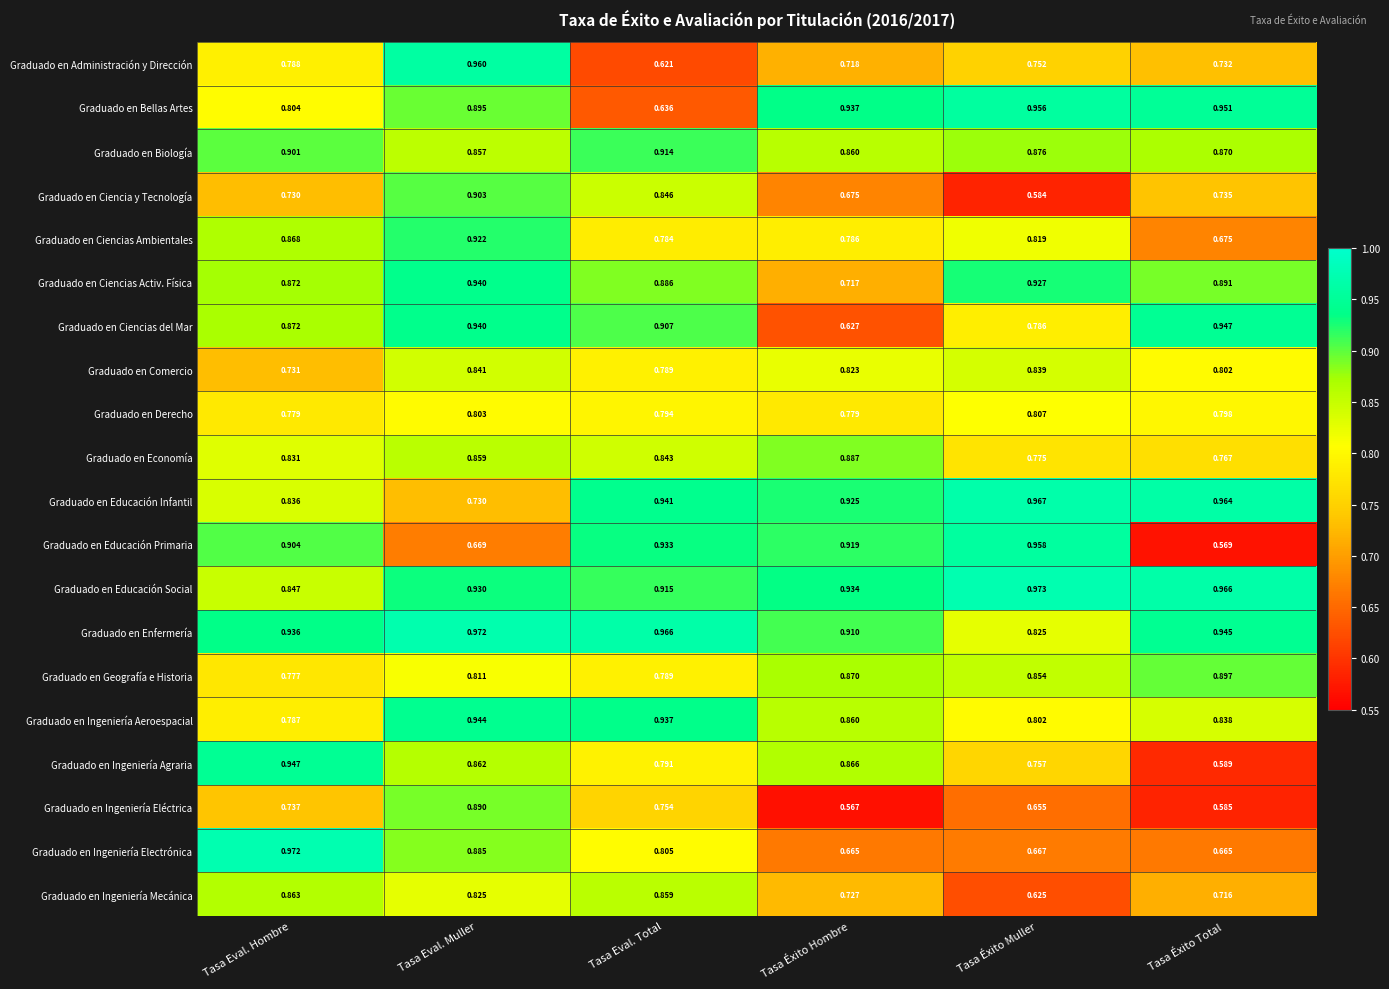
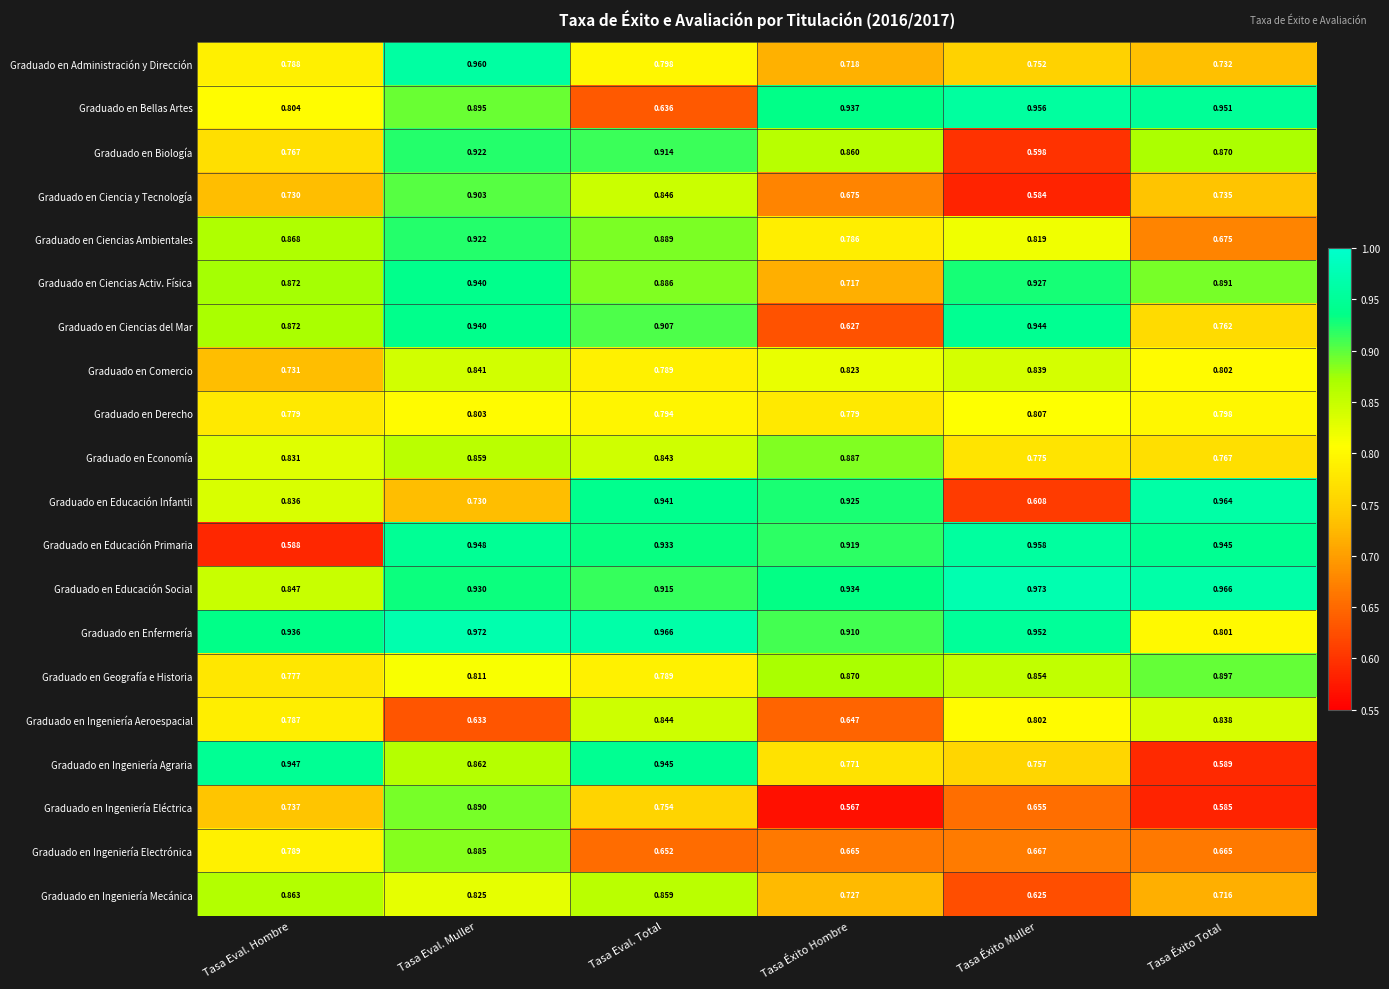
Graduado en Administración y Dirección, Tasa Eval. Total: 0.621 -> 0.798
Graduado en Biología, Tasa Eval. Hombre: 0.901 -> 0.767
Graduado en Biología, Tasa Eval. Muller: 0.857 -> 0.922
Graduado en Biología, Tasa Éxito Muller: 0.876 -> 0.598
Graduado en Ciencias Ambientales, Tasa Eval. Total: 0.784 -> 0.889
Graduado en Ciencias del Mar, Tasa Éxito Muller: 0.786 -> 0.944
Graduado en Ciencias del Mar, Tasa Éxito Total: 0.947 -> 0.762
Graduado en Educación Infantil, Tasa Éxito Muller: 0.967 -> 0.608
Graduado en Educación Primaria, Tasa Eval. Hombre: 0.904 -> 0.588
Graduado en Educación Primaria, Tasa Eval. Muller: 0.669 -> 0.948
Graduado en Educación Primaria, Tasa Éxito Total: 0.569 -> 0.945
Graduado en Enfermería, Tasa Éxito Muller: 0.825 -> 0.952
Graduado en Enfermería, Tasa Éxito Total: 0.945 -> 0.801
Graduado en Ingeniería Aeroespacial, Tasa Eval. Muller: 0.944 -> 0.633
Graduado en Ingeniería Aeroespacial, Tasa Eval. Total: 0.937 -> 0.844
Graduado en Ingeniería Aeroespacial, Tasa Éxito Hombre: 0.860 -> 0.647
Graduado en Ingeniería Agraria, Tasa Eval. Total: 0.791 -> 0.945
Graduado en Ingeniería Agraria, Tasa Éxito Hombre: 0.866 -> 0.771
Graduado en Ingeniería Electrónica, Tasa Eval. Hombre: 0.972 -> 0.789
Graduado en Ingeniería Electrónica, Tasa Eval. Total: 0.805 -> 0.652
